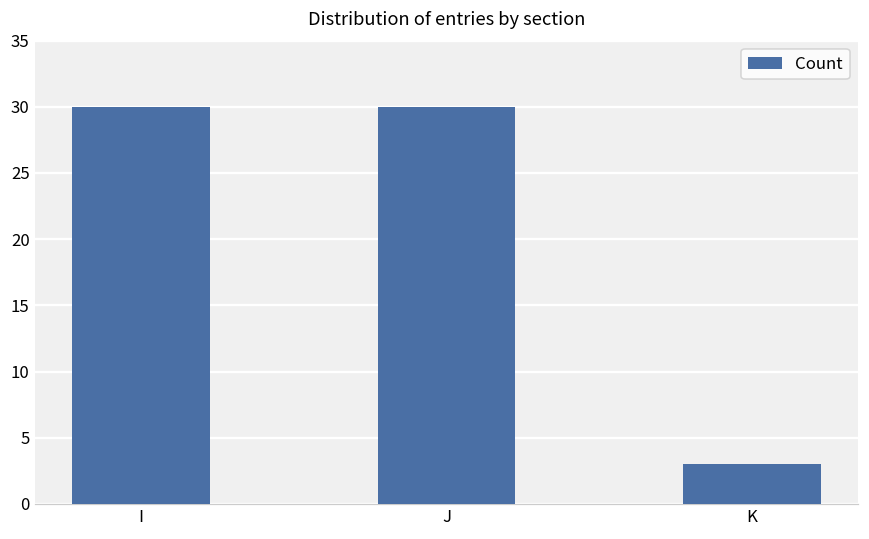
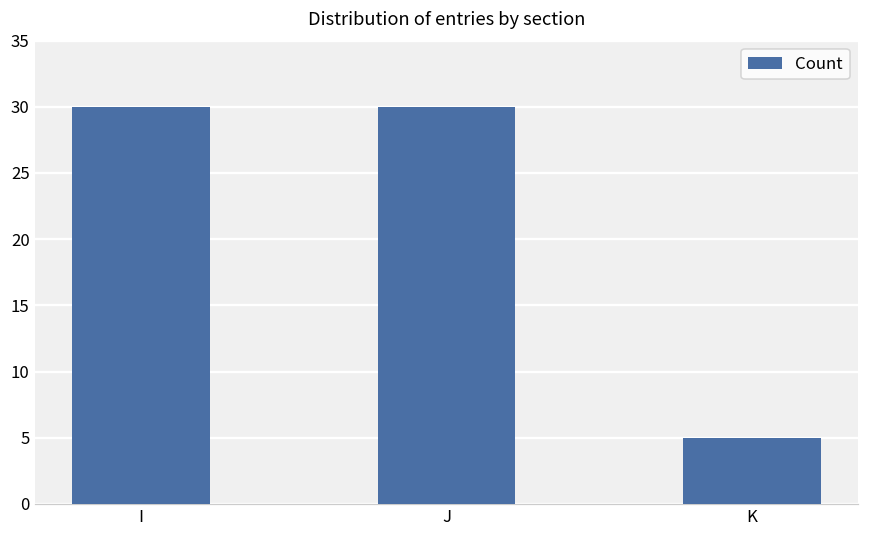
K: 3 -> 5
